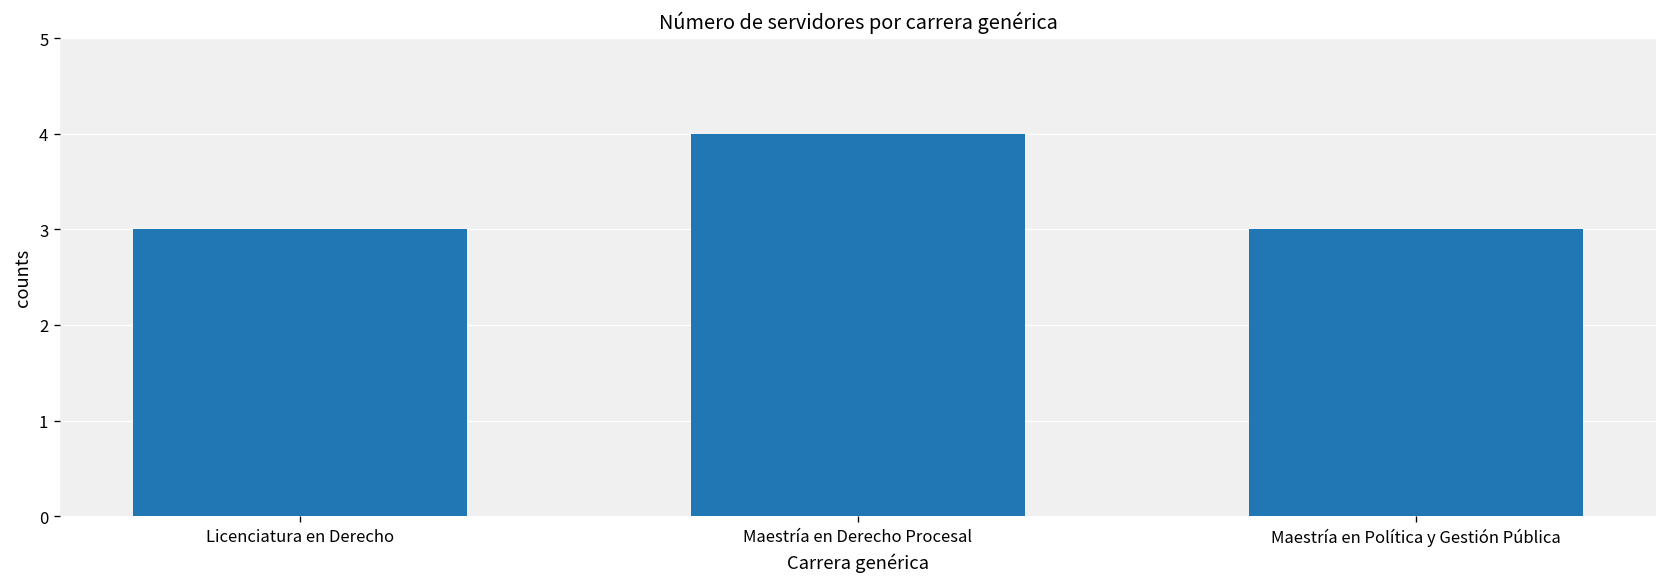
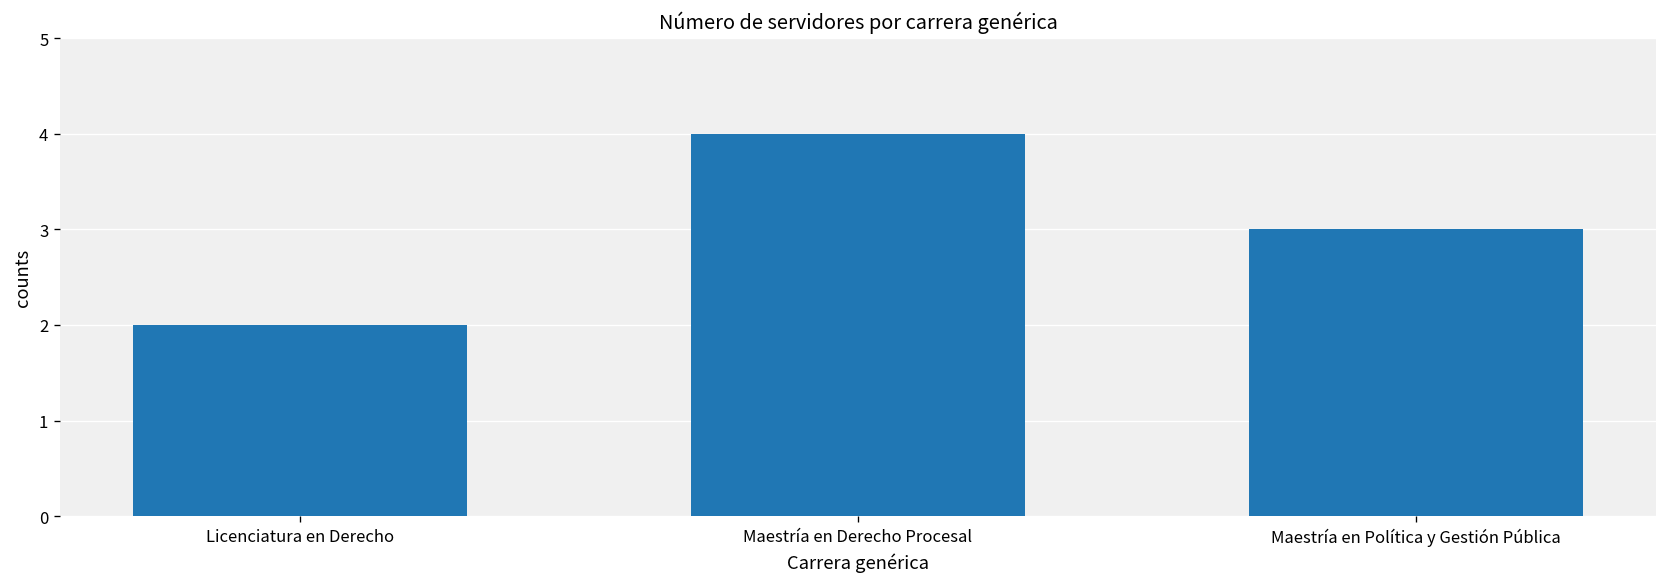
Licenciatura en Derecho: 3 -> 2
